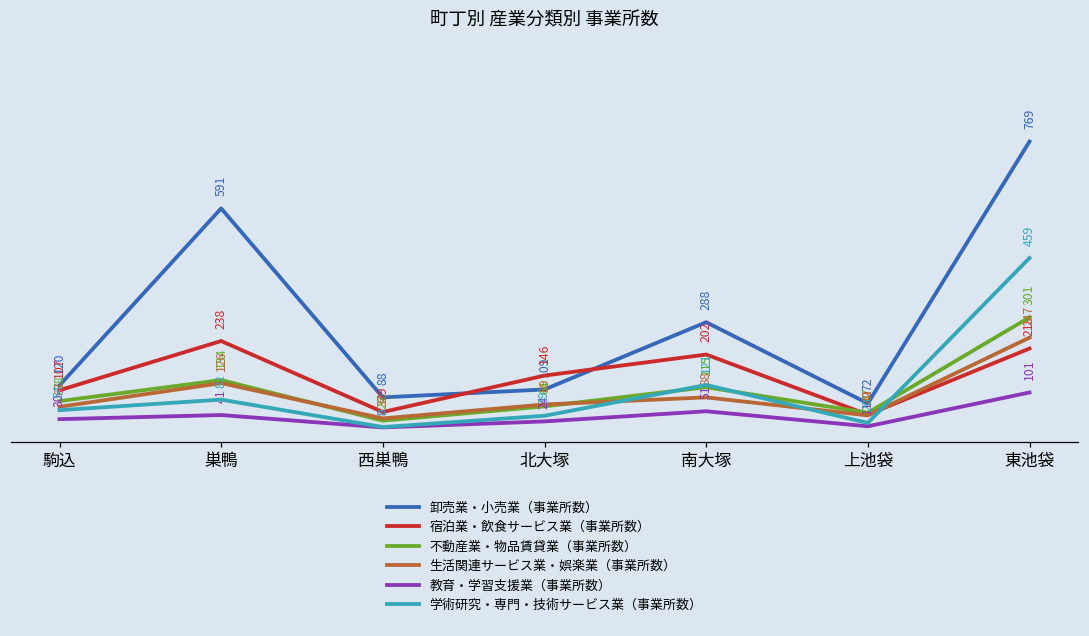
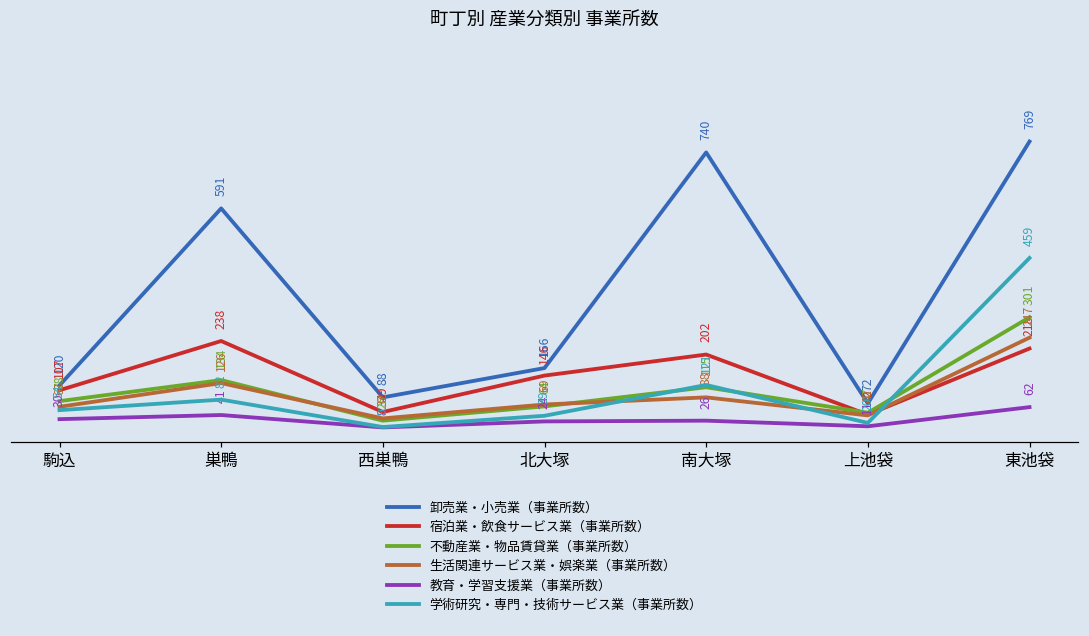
卸売業・小売業（事業所数）, 北大塚: 109 -> 166
卸売業・小売業（事業所数）, 南大塚: 288 -> 740
教育・学習支援業（事業所数）, 南大塚: 51 -> 26
教育・学習支援業（事業所数）, 東池袋: 101 -> 62
